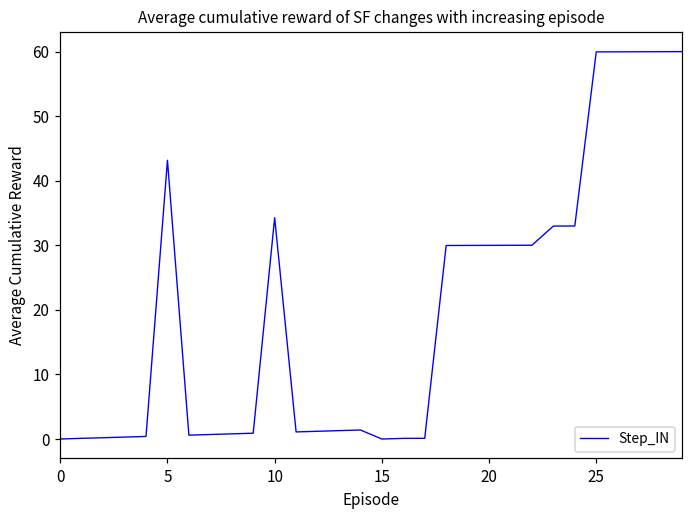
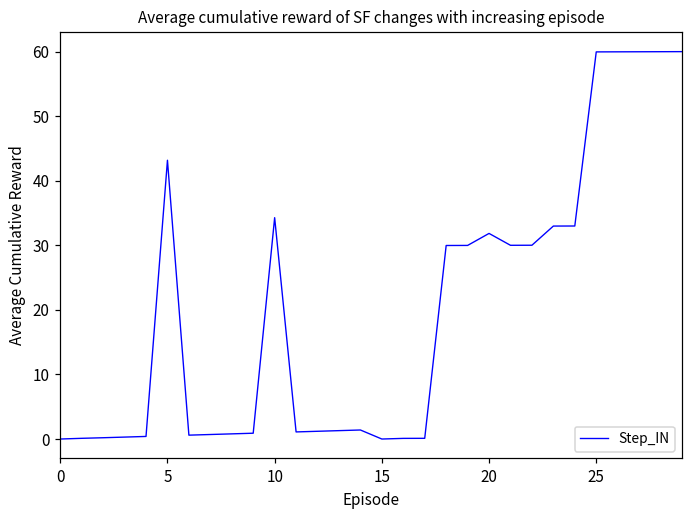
20: 30 -> 32
